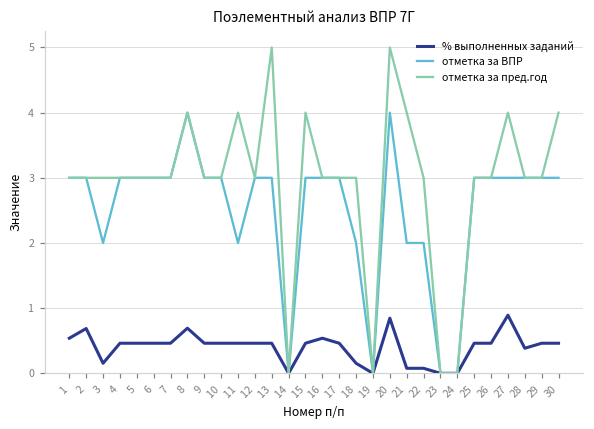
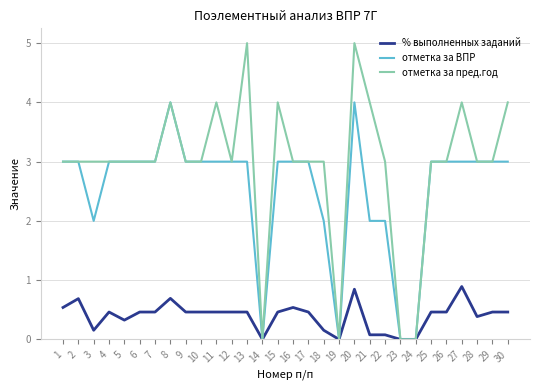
% выполненных заданий, 5: 0.5 -> 0.3
отметка за ВПР, 11: 2 -> 3
